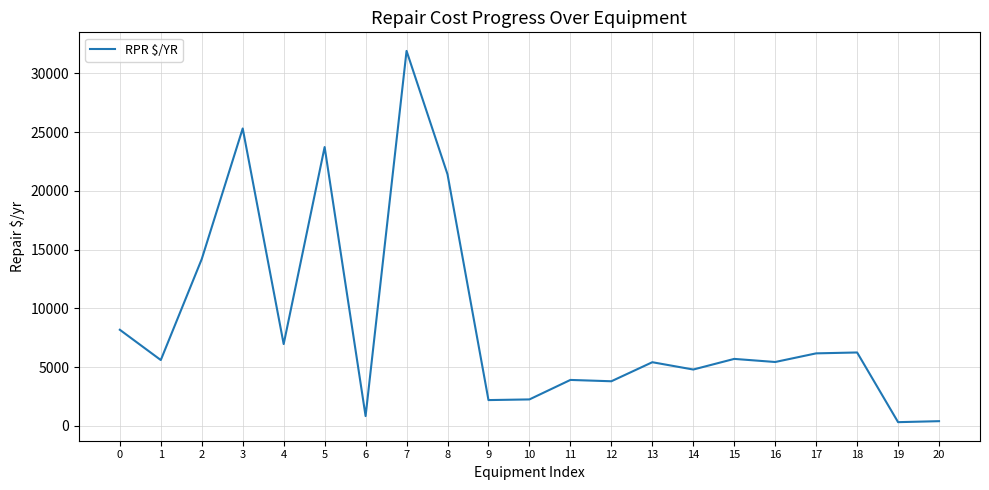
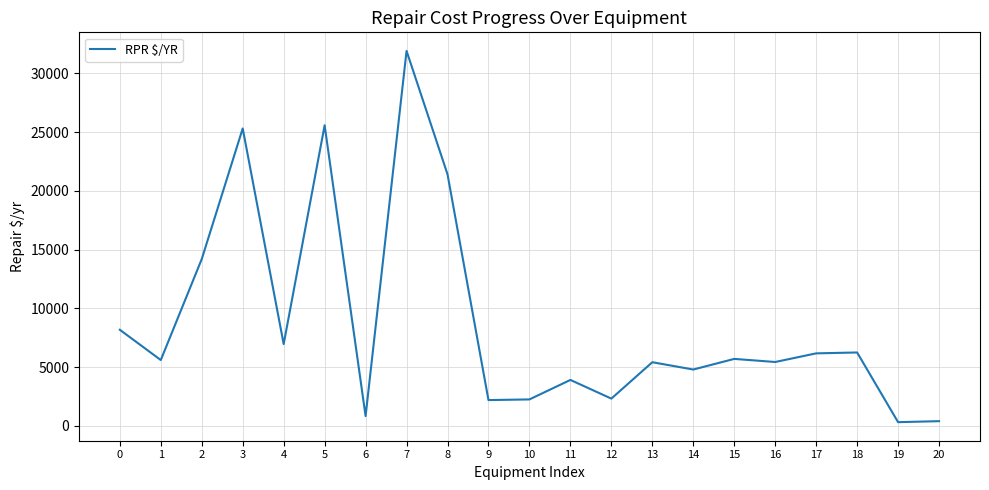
5: 23700 -> 25600
12: 3800 -> 2300
